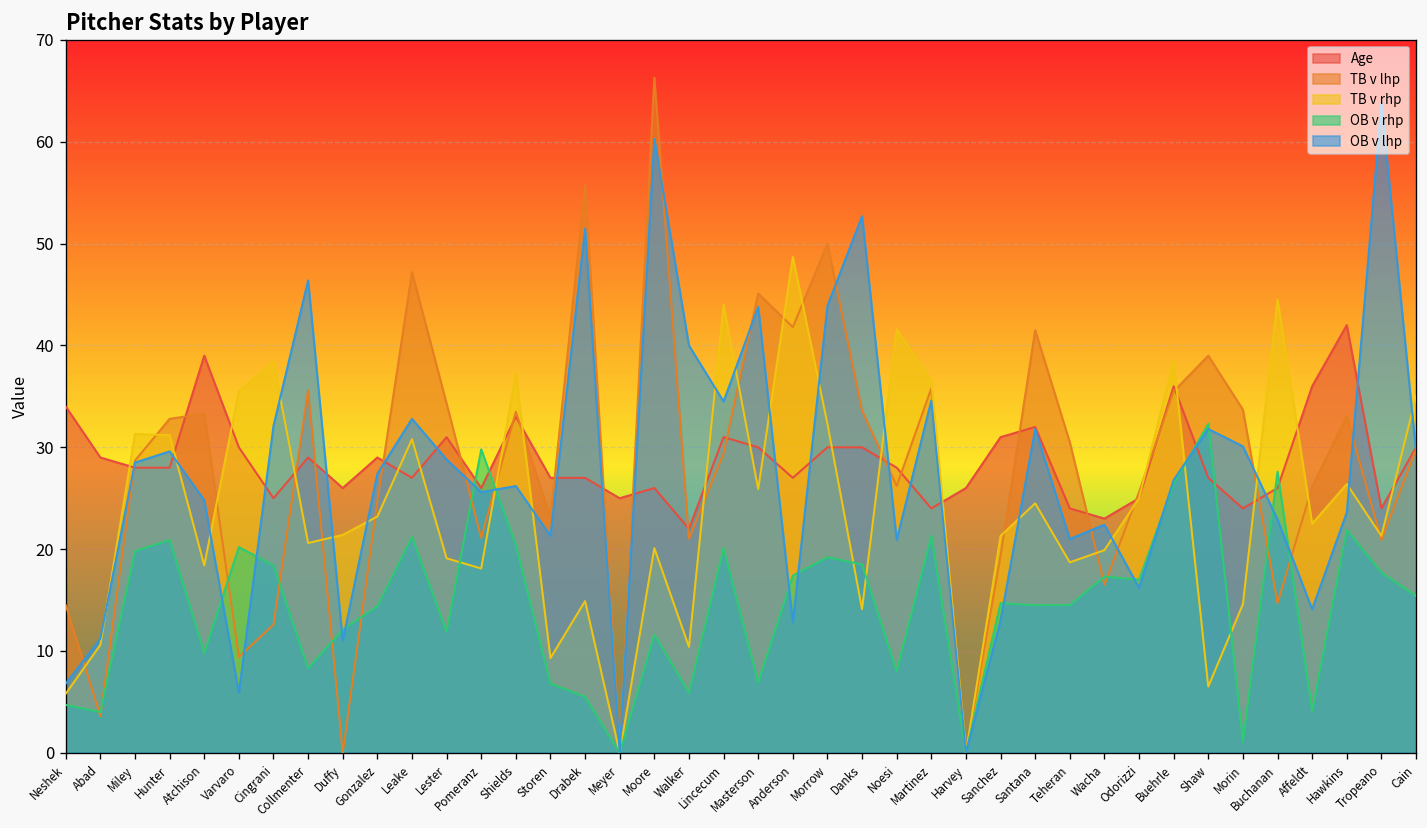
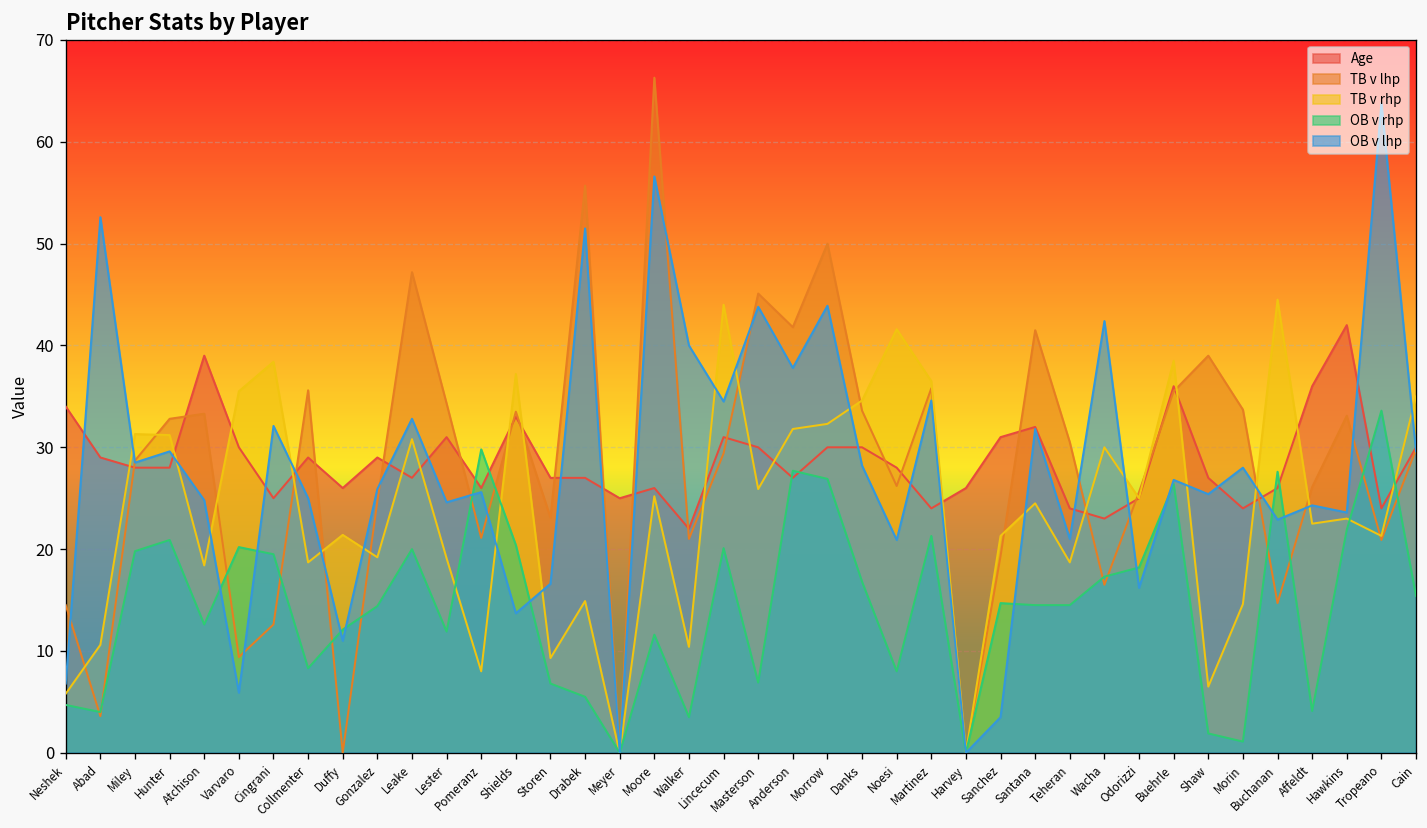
OB v lhp, Abad: 11 -> 53
OB v rhp, Atchison: 10 -> 13
OB v rhp, Cingrani: 18 -> 20
TB v rhp, Collmenter: 21 -> 19
OB v lhp, Collmenter: 46 -> 25
TB v rhp, Gonzalez: 23 -> 19
OB v lhp, Gonzalez: 27 -> 26
OB v rhp, Leake: 21 -> 20
OB v lhp, Lester: 29 -> 25
TB v rhp, Pomeranz: 18 -> 8
OB v lhp, Shields: 26 -> 14
OB v lhp, Storen: 21 -> 17
TB v rhp, Moore: 20 -> 25
OB v lhp, Moore: 60 -> 57
OB v rhp, Walker: 6 -> 4
TB v rhp, Anderson: 49 -> 32
OB v rhp, Anderson: 17 -> 28
OB v lhp, Anderson: 13 -> 38
OB v rhp, Morrow: 19 -> 27
TB v rhp, Danks: 14 -> 35
OB v rhp, Danks: 19 -> 17
OB v lhp, Danks: 53 -> 28
OB v lhp, Sanchez: 13 -> 4
TB v rhp, Wacha: 20 -> 30
OB v lhp, Wacha: 22 -> 42
OB v rhp, Odorizzi: 17 -> 18
OB v rhp, Shaw: 32 -> 2
OB v lhp, Shaw: 32 -> 25
OB v lhp, Morin: 30 -> 28
OB v lhp, Affeldt: 14 -> 24
TB v rhp, Hawkins: 26 -> 23
OB v rhp, Tropeano: 18 -> 34
